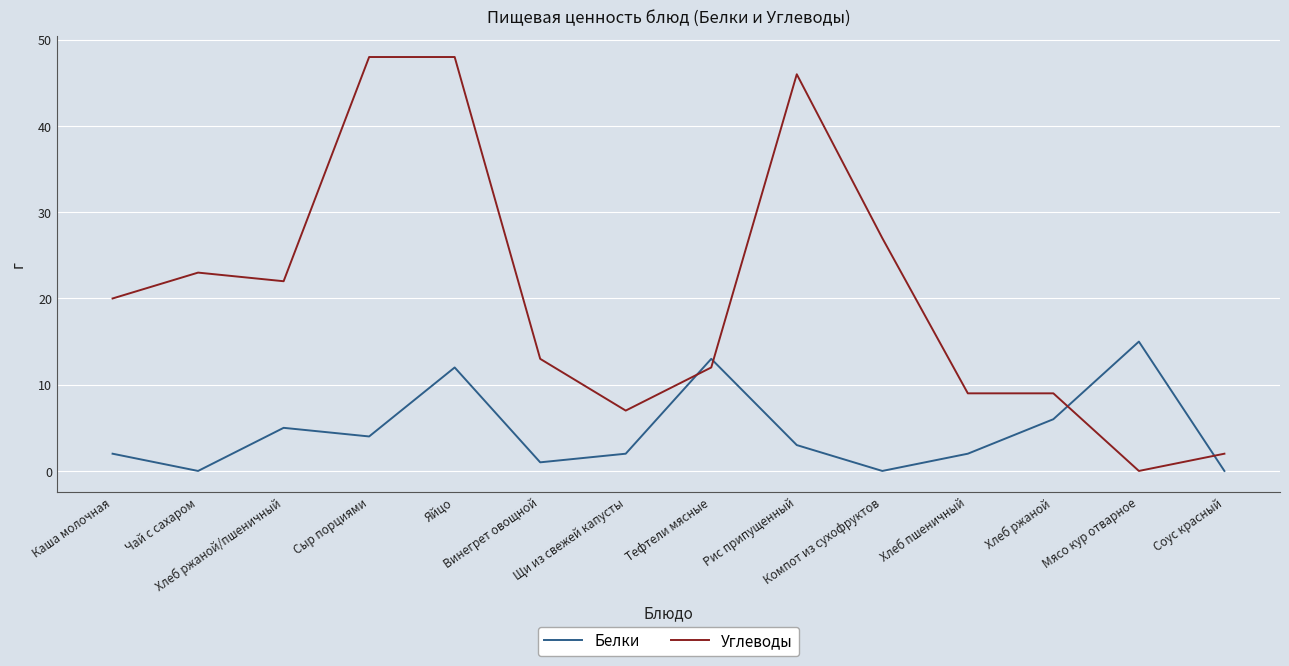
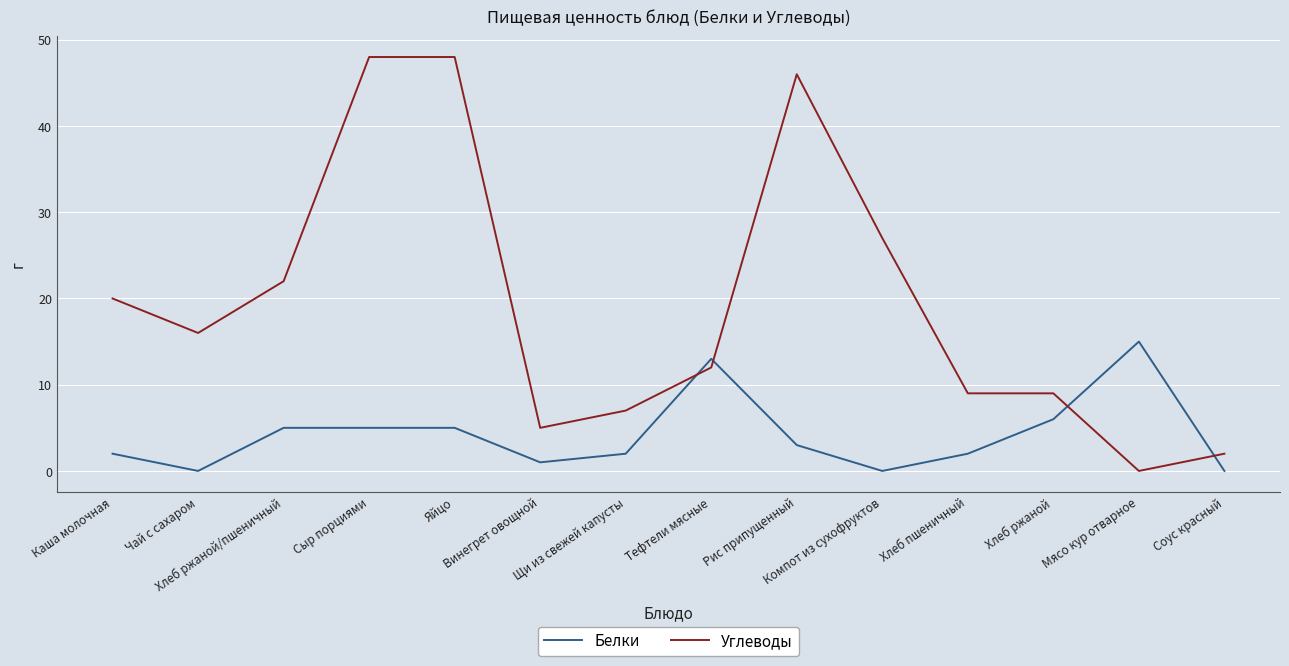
Углеводы, Чай с сахаром: 23 -> 16
Белки, Сыр порциями: 4 -> 5
Белки, Яйцо: 12 -> 5
Углеводы, Винегрет овощной: 13 -> 5
